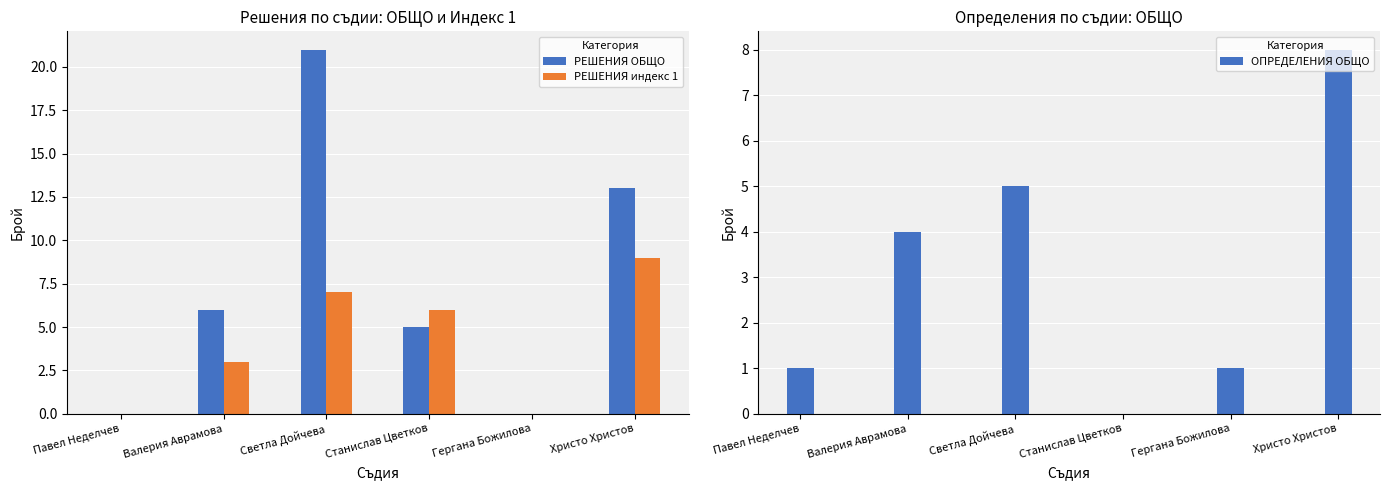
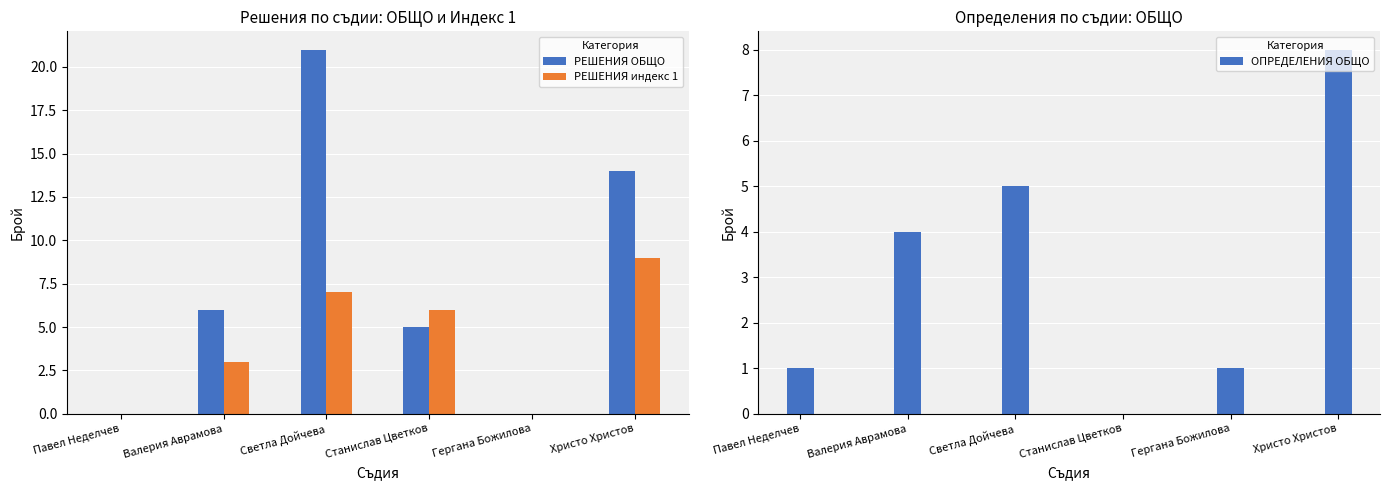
Решения по съдии: ОБЩО и Индекс 1, РЕШЕНИЯ ОБЩО, Христо Христов: 13 -> 14
